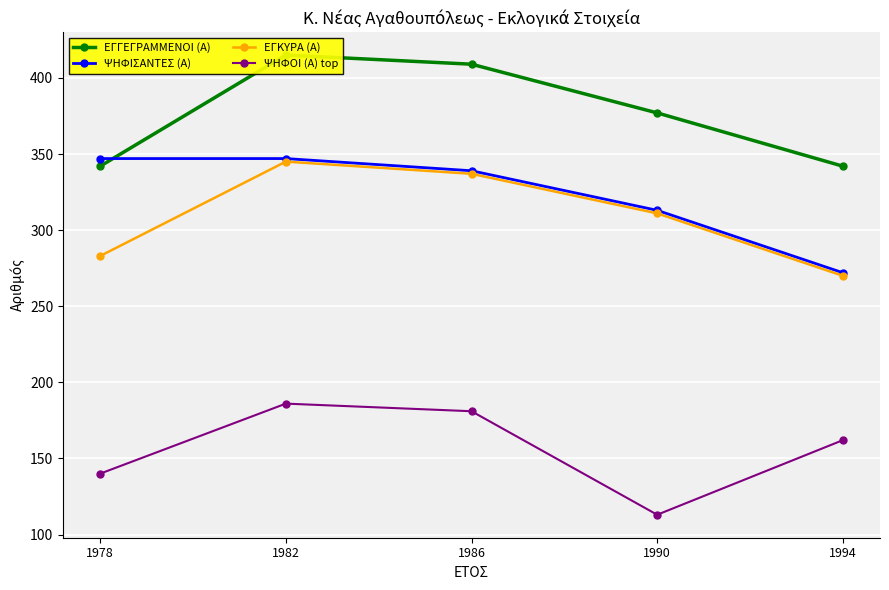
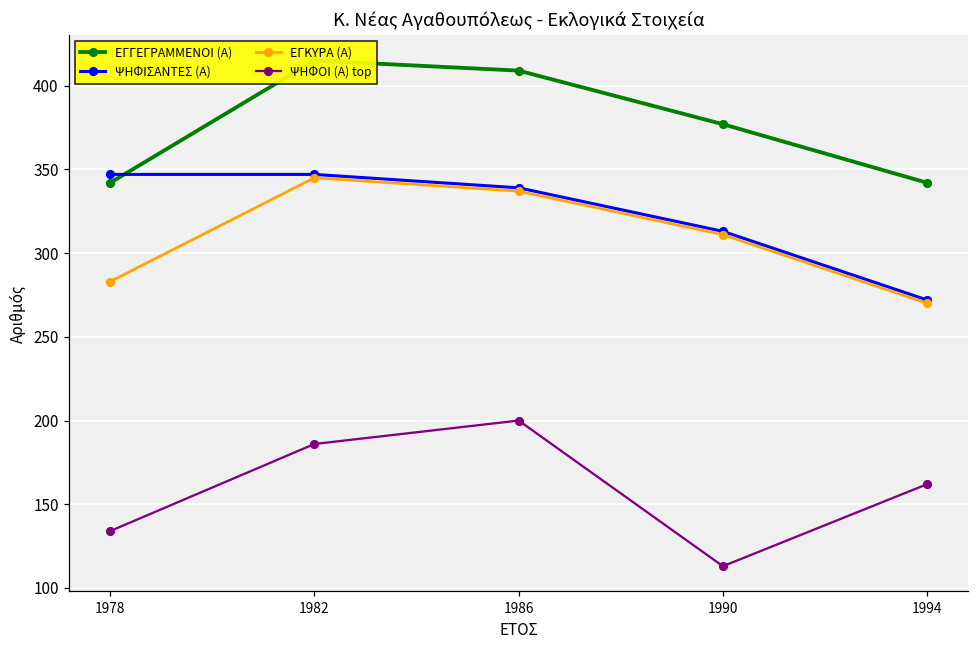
ΨΗΦΟΙ (Α) top, 1978: 140 -> 134
ΨΗΦΟΙ (Α) top, 1986: 181 -> 200
